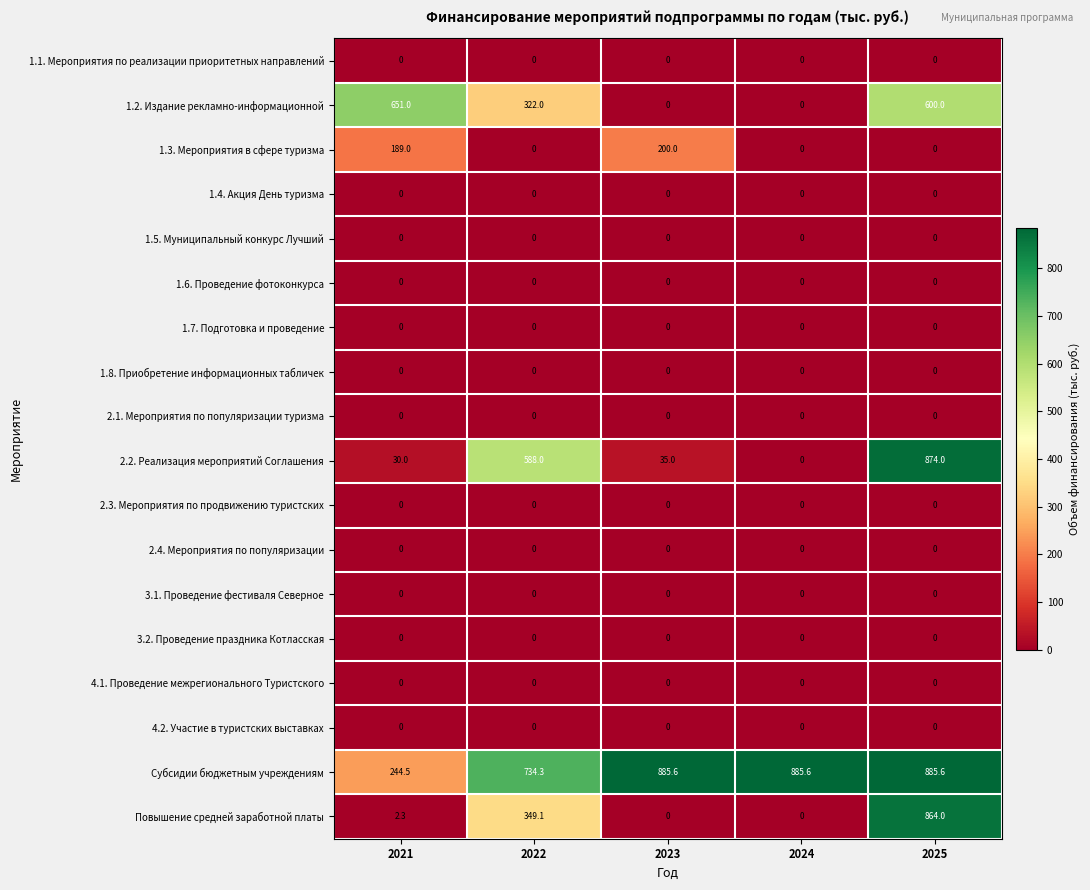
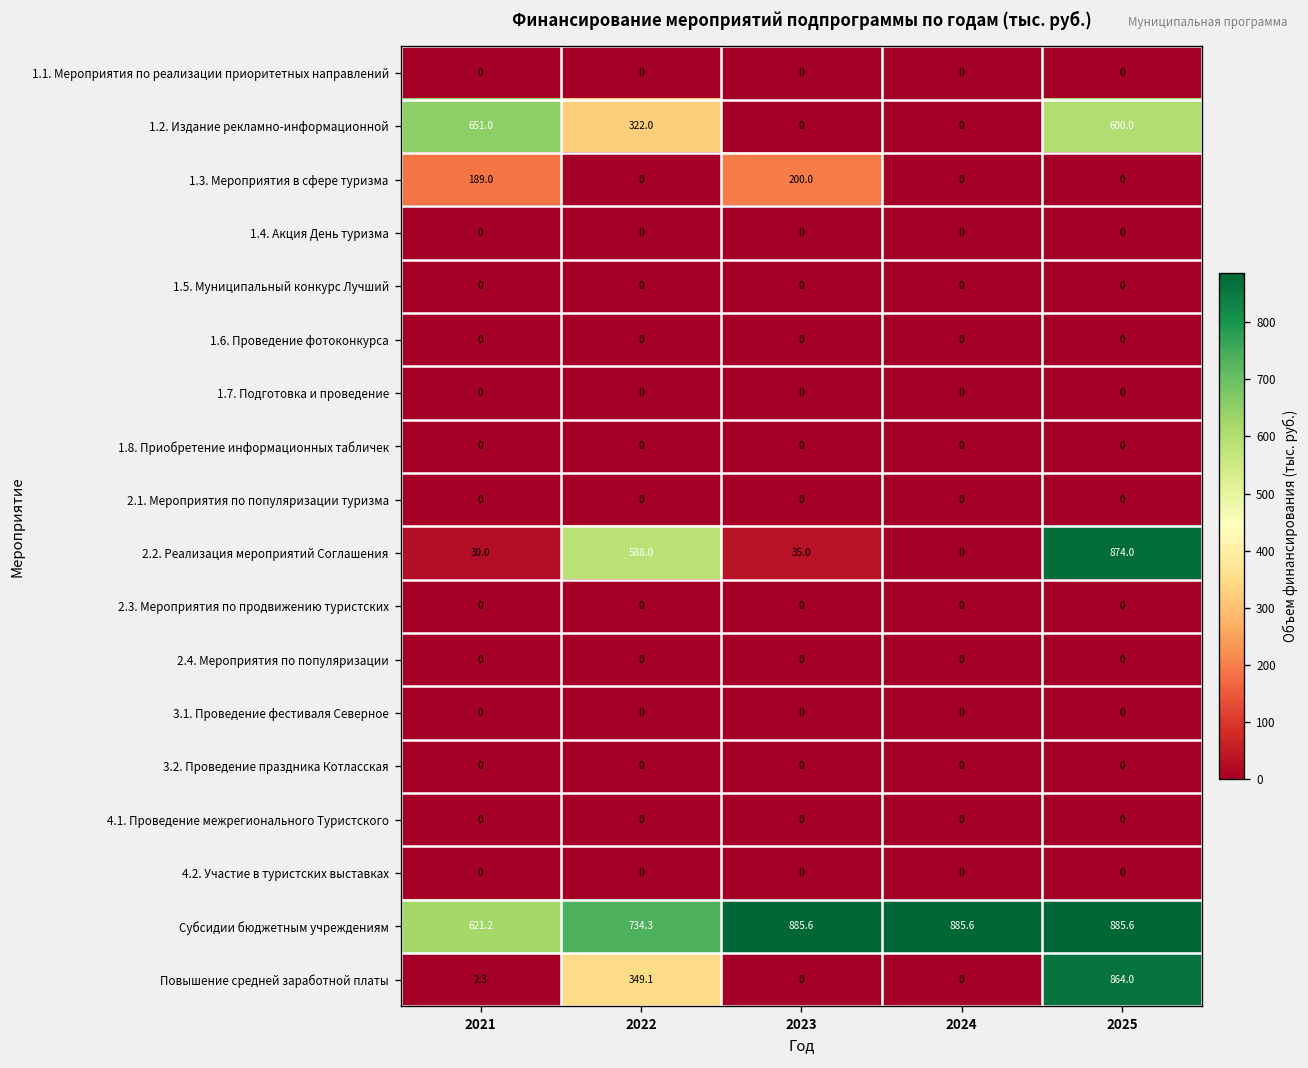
Субсидии бюджетным учреждениям, 2021: 244.5 -> 621.2
